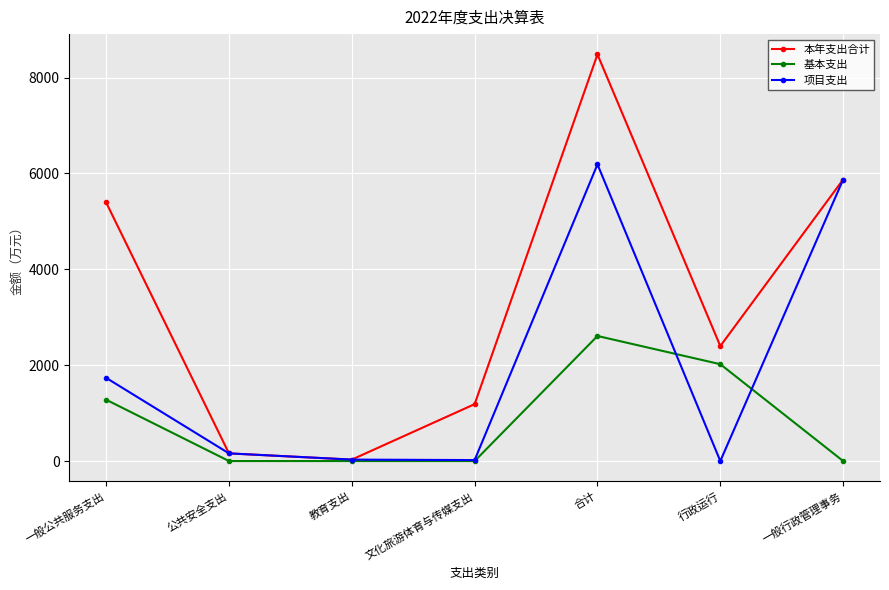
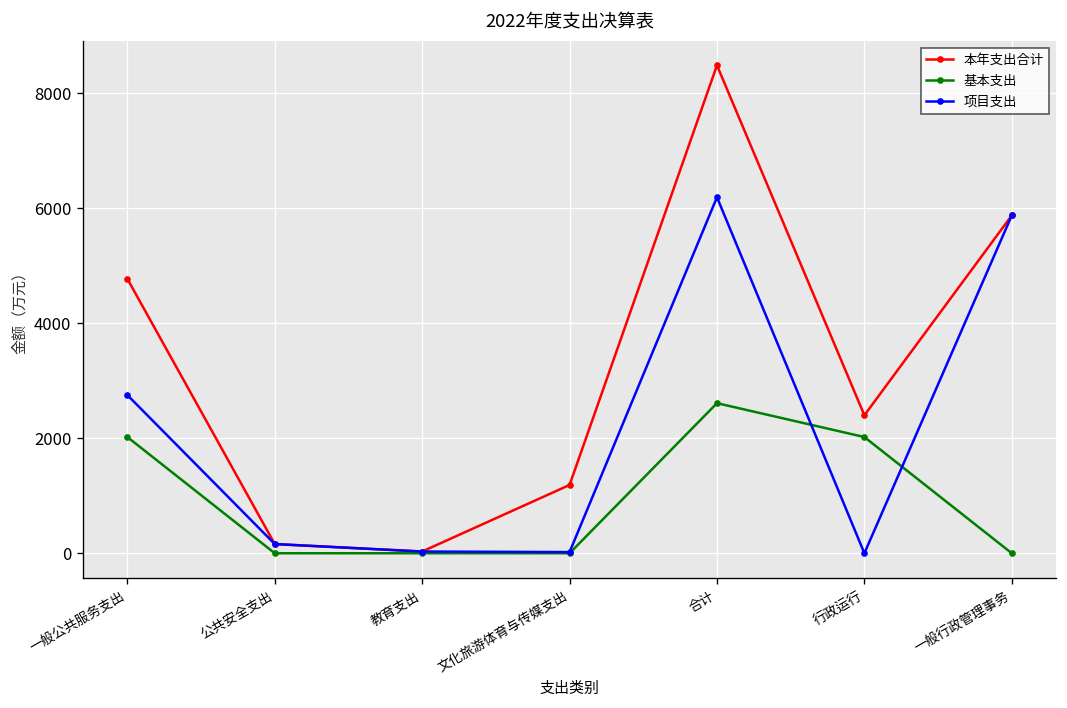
本年支出合计, 一般公共服务支出: 5400 -> 4800
基本支出, 一般公共服务支出: 1300 -> 2000
项目支出, 一般公共服务支出: 1700 -> 2800
